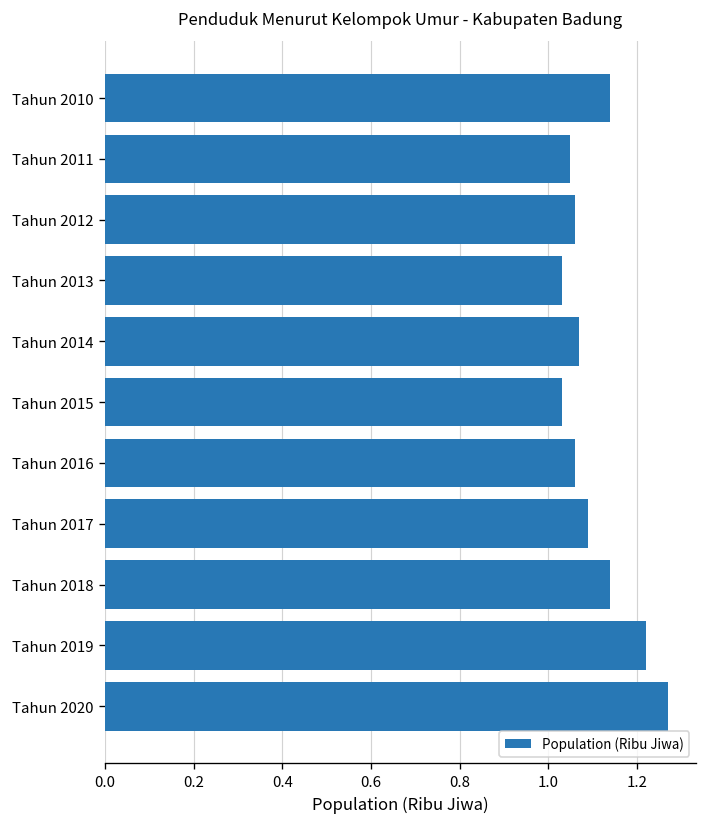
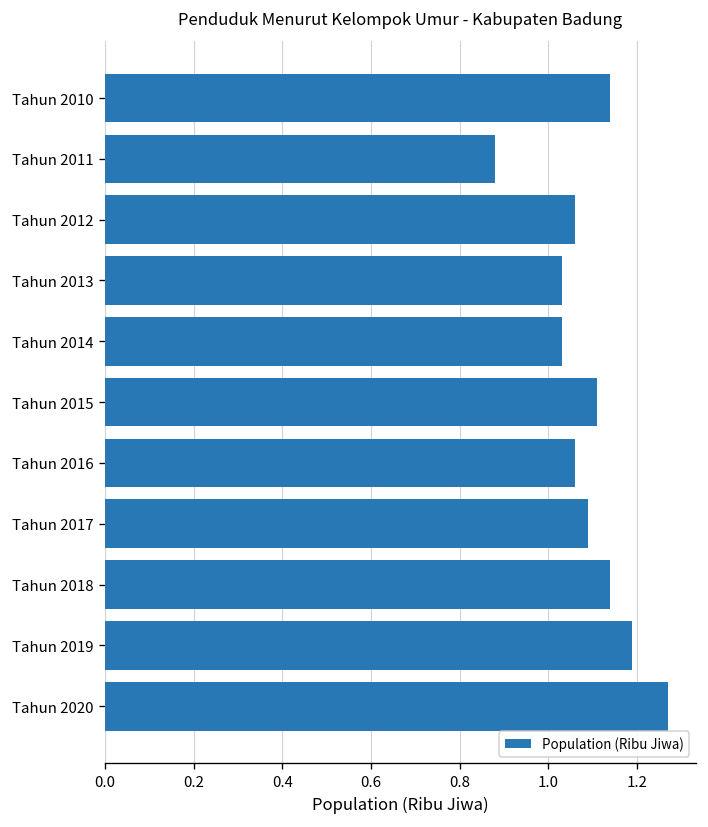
Tahun 2011: 1.05 -> 0.88
Tahun 2014: 1.07 -> 1.03
Tahun 2015: 1.03 -> 1.11
Tahun 2019: 1.22 -> 1.19
